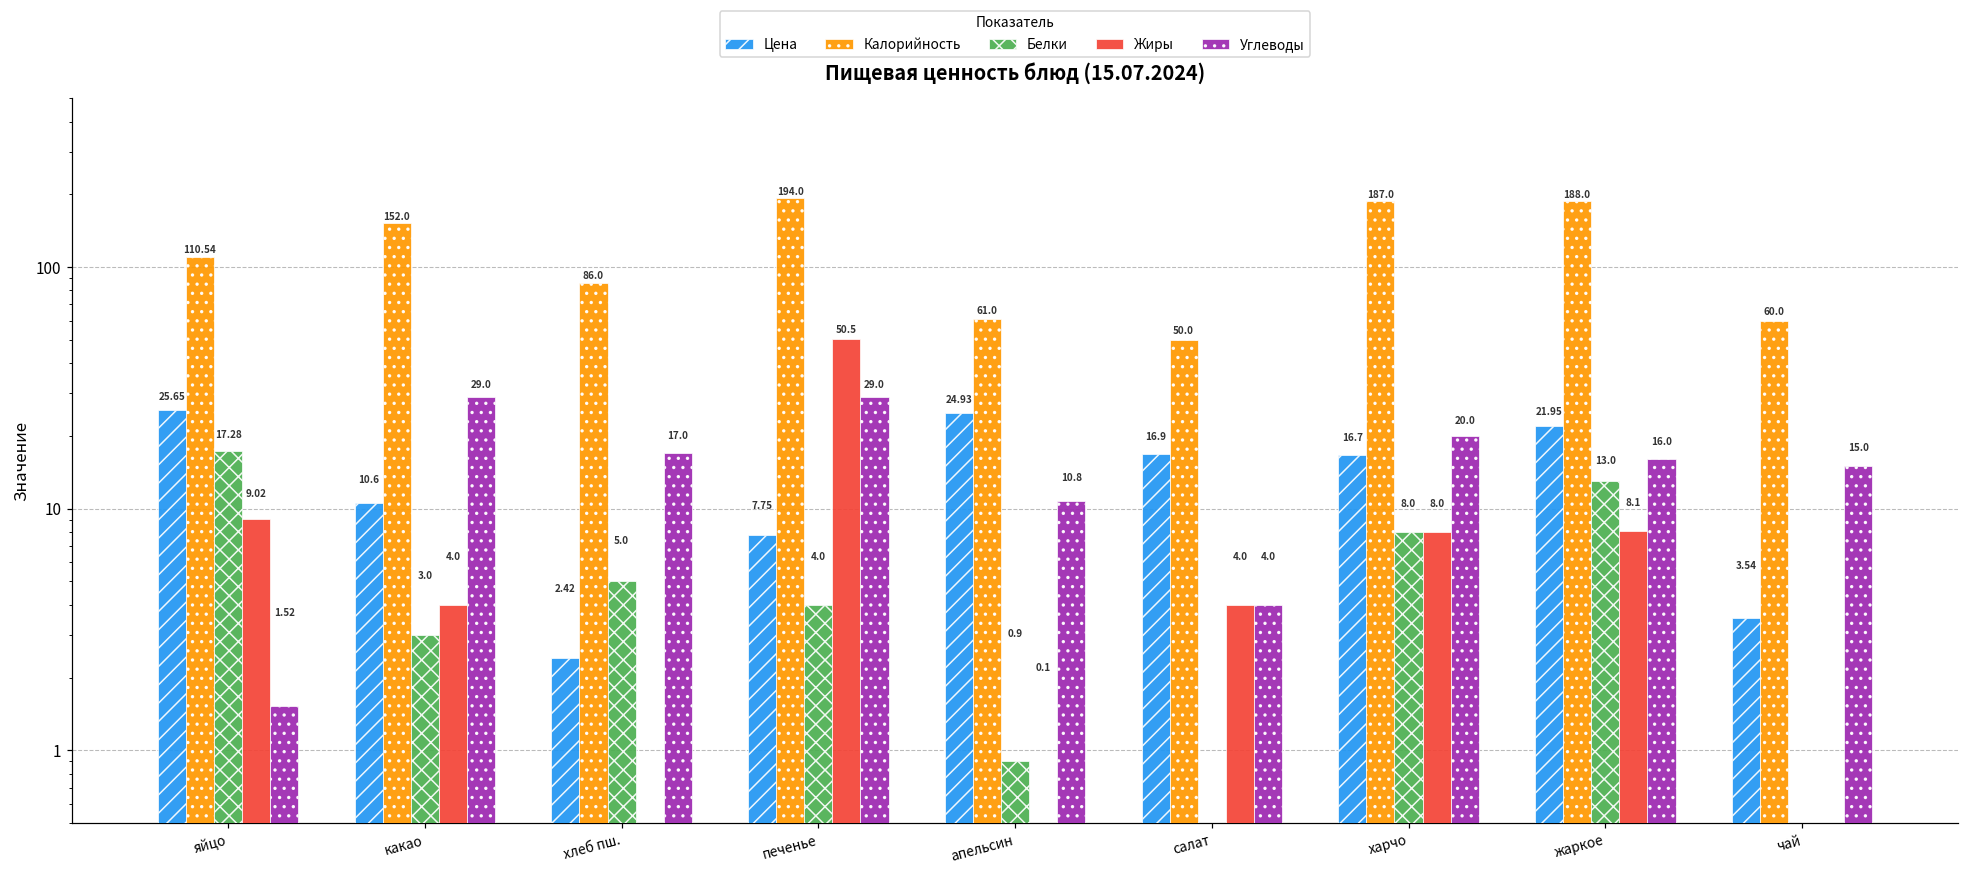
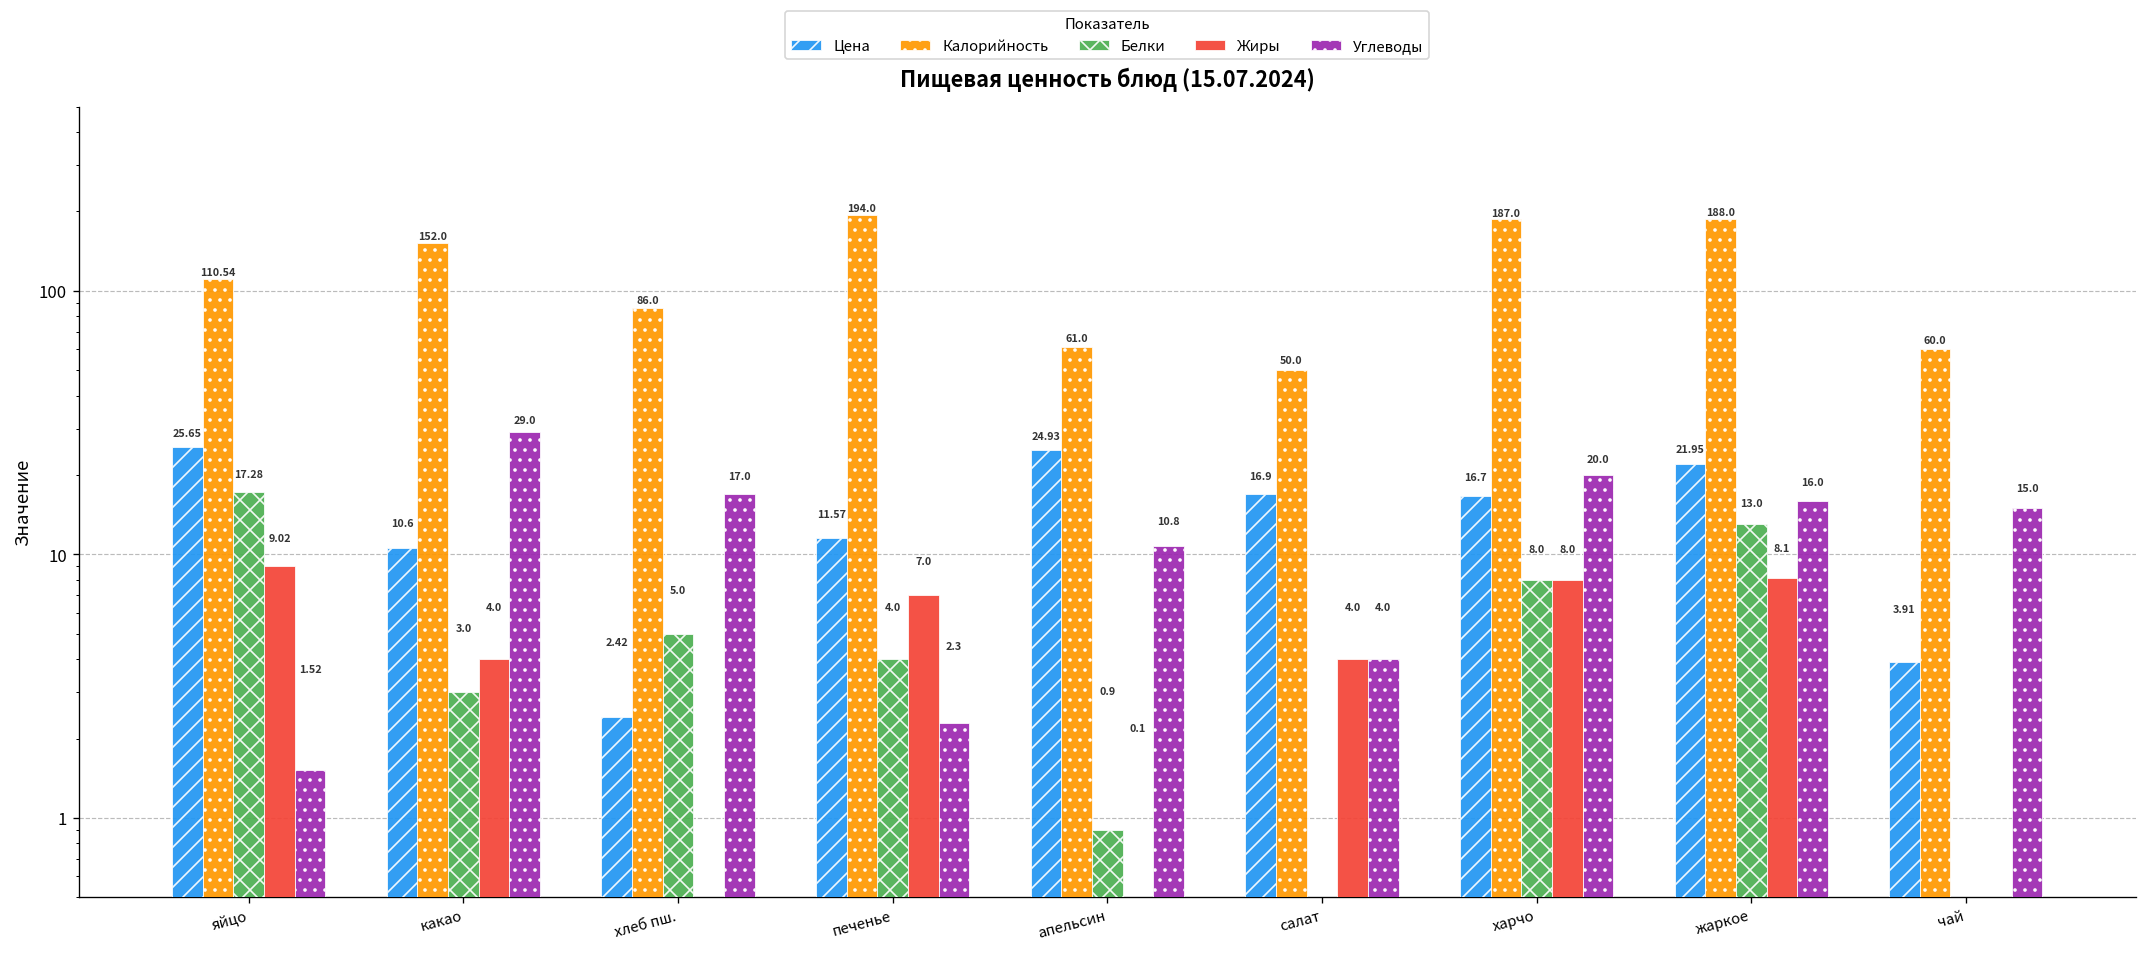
Цена, печенье: 7.75 -> 11.57
Жиры, печенье: 50.5 -> 7.0
Углеводы, печенье: 29.0 -> 2.3
Цена, чай: 3.54 -> 3.91
